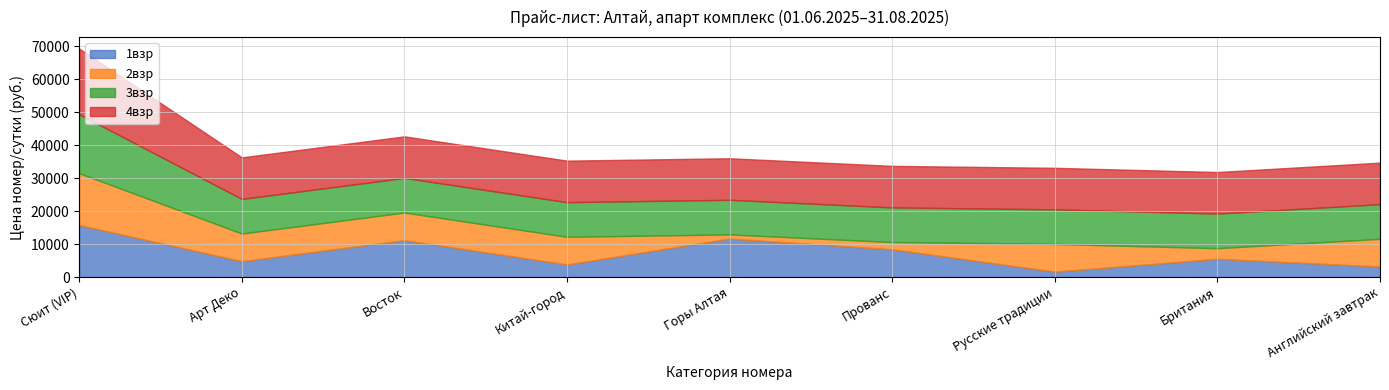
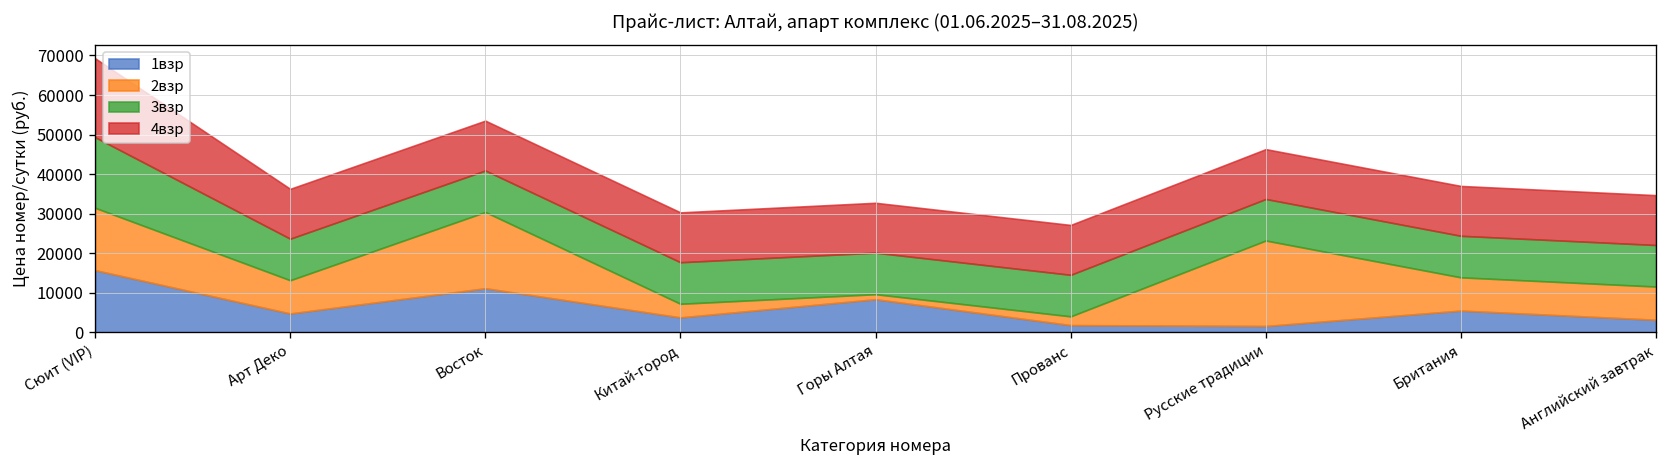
2взр, Восток: 8000 -> 19000
2взр, Китай-город: 8000 -> 3000
1взр, Горы Алтая: 12000 -> 8000
1взр, Прованс: 8000 -> 2000
2взр, Русские традиции: 8000 -> 22000
2взр, Британия: 3000 -> 8000
